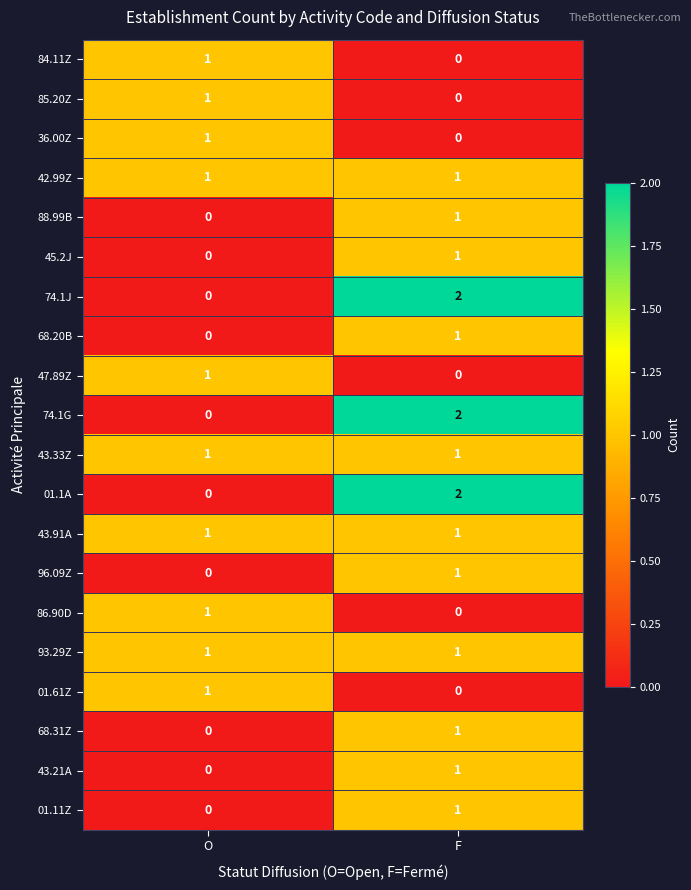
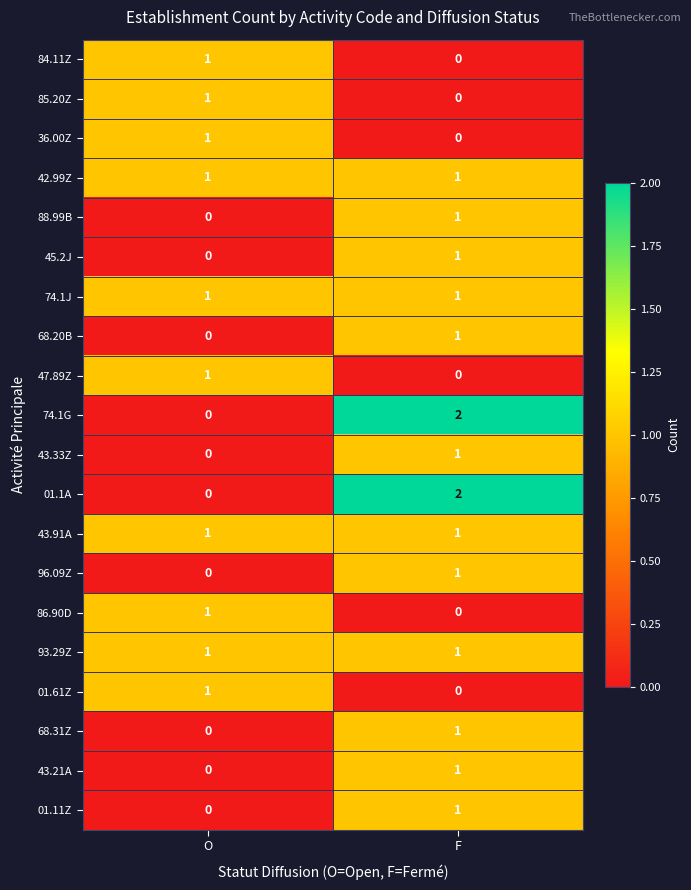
74.1J, O: 0 -> 1
74.1J, F: 2 -> 1
43.33Z, O: 1 -> 0
